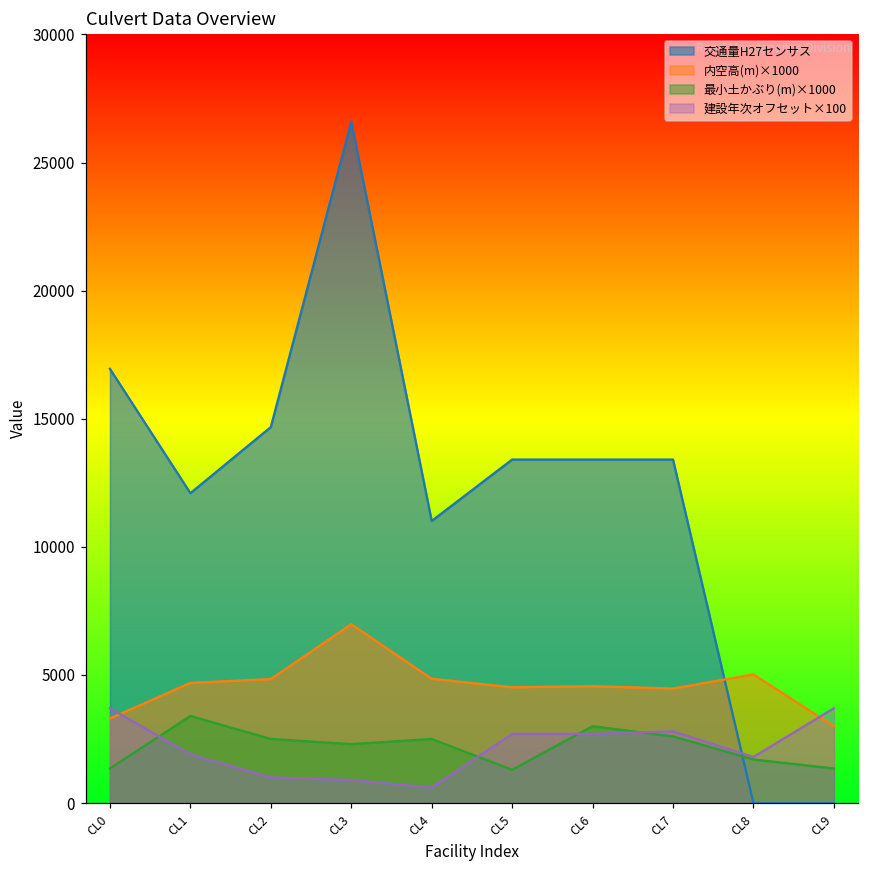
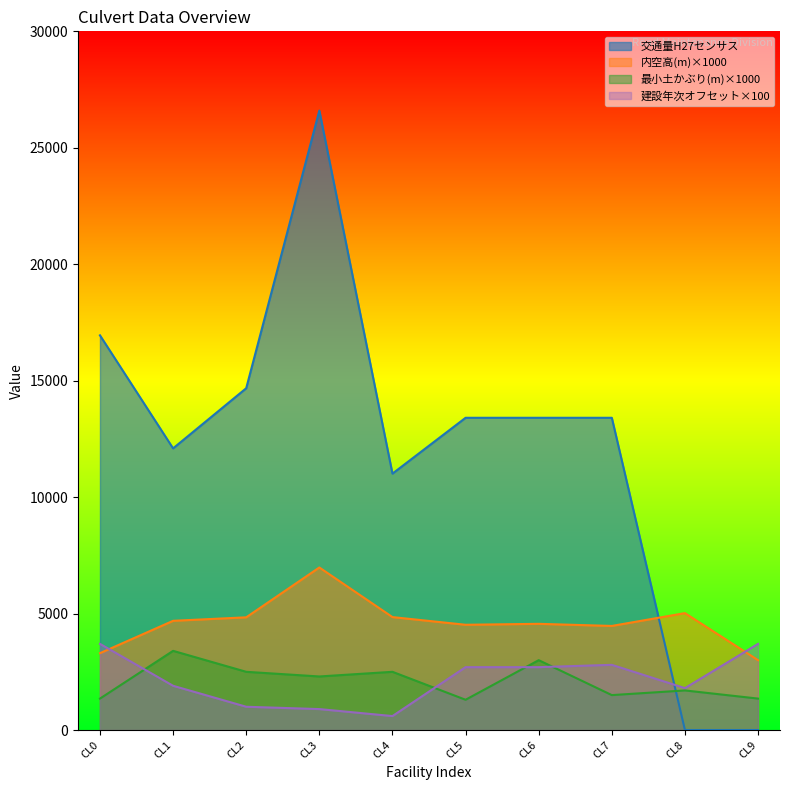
最小土かぶり(m)×1000, CL7: 2600 -> 1500
